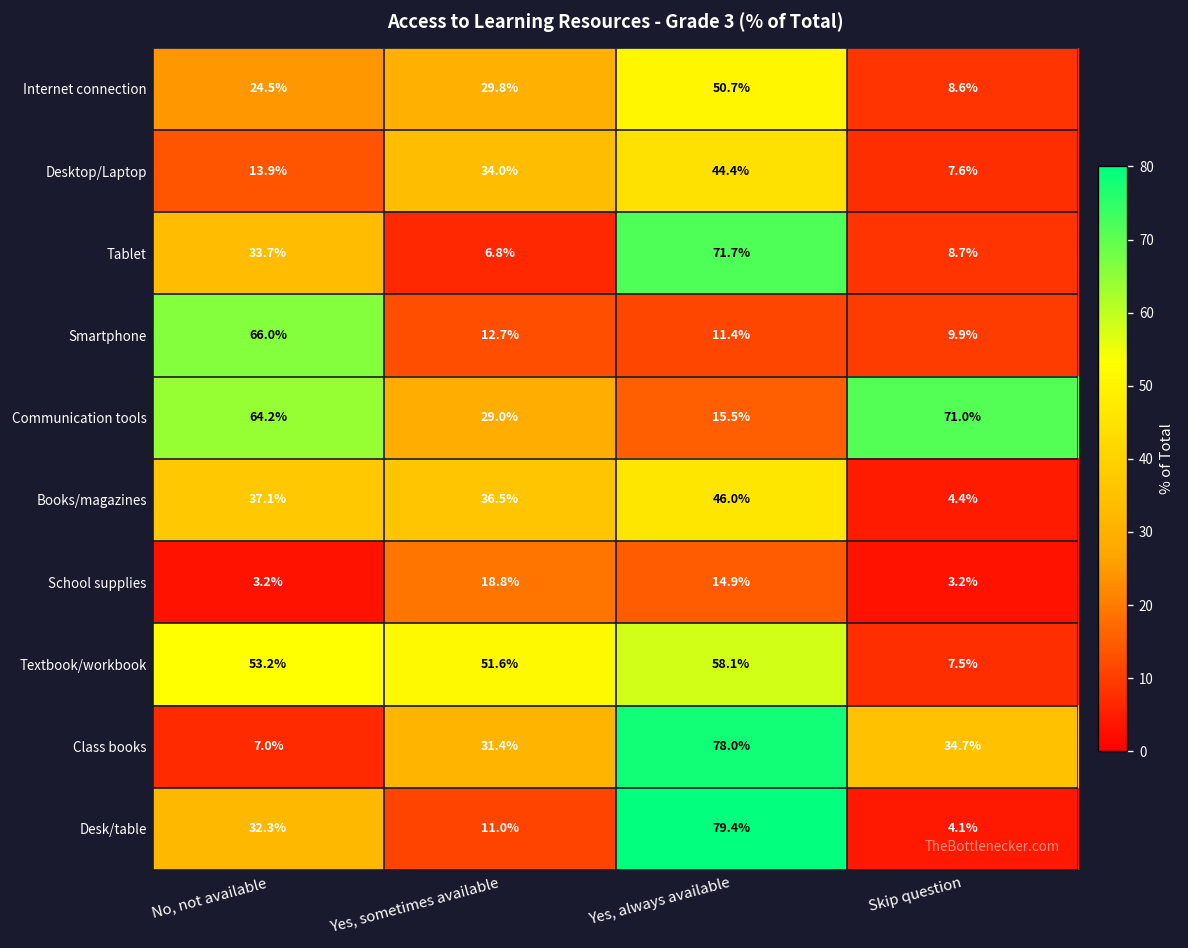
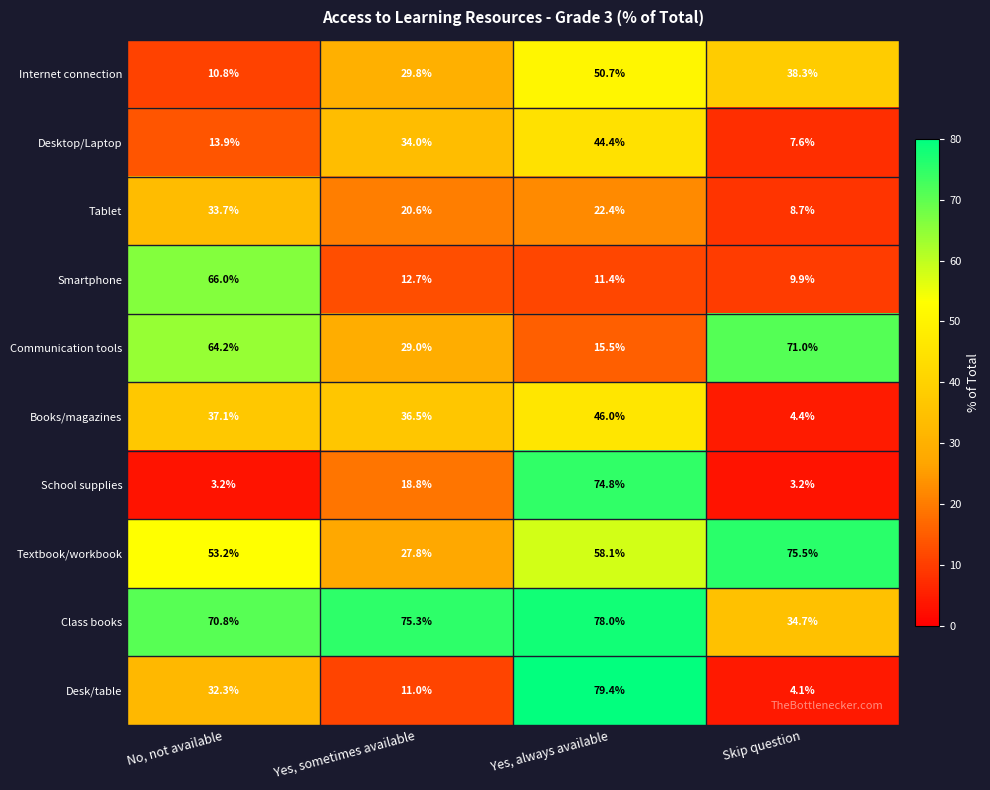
Internet connection, No, not available: 24.5% -> 10.8%
Internet connection, Skip question: 8.6% -> 38.3%
Tablet, Yes, sometimes available: 6.8% -> 20.6%
Tablet, Yes, always available: 71.7% -> 22.4%
School supplies, Yes, always available: 14.9% -> 74.8%
Textbook/workbook, Yes, sometimes available: 51.6% -> 27.8%
Textbook/workbook, Skip question: 7.5% -> 75.5%
Class books, No, not available: 7.0% -> 70.8%
Class books, Yes, sometimes available: 31.4% -> 75.3%
